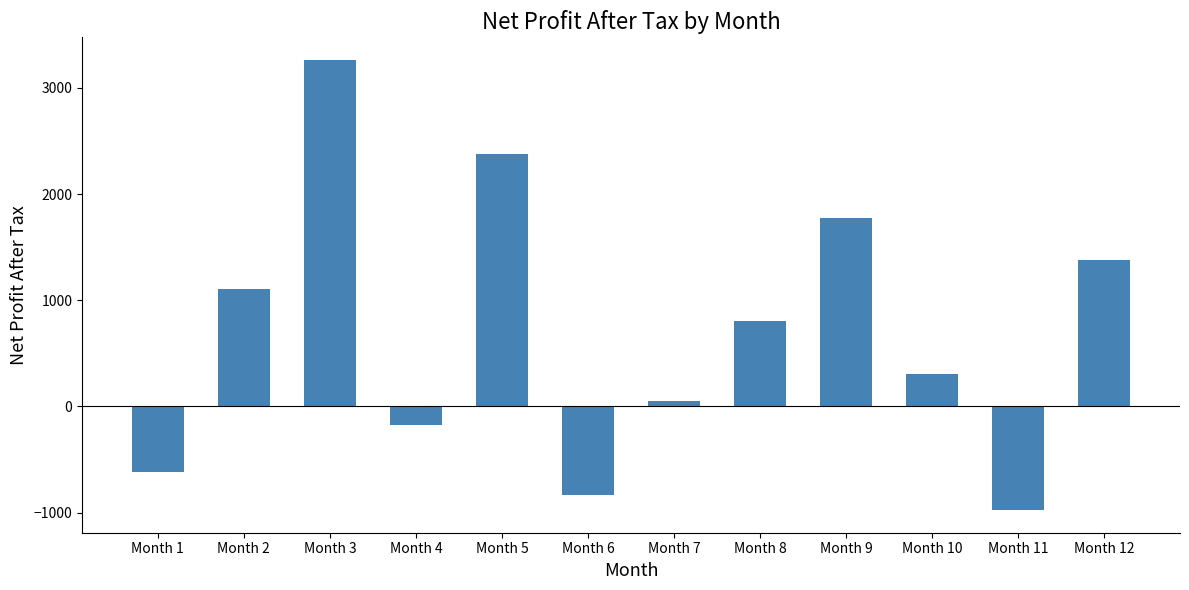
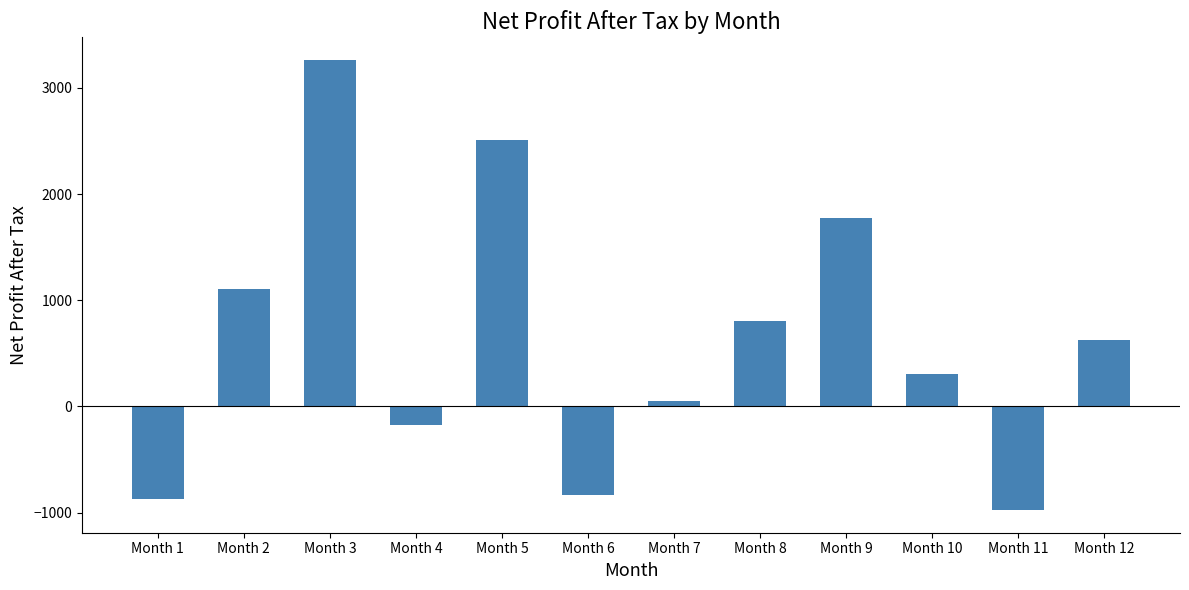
Month 1: -620 -> -870
Month 5: 2380 -> 2510
Month 12: 1380 -> 620
